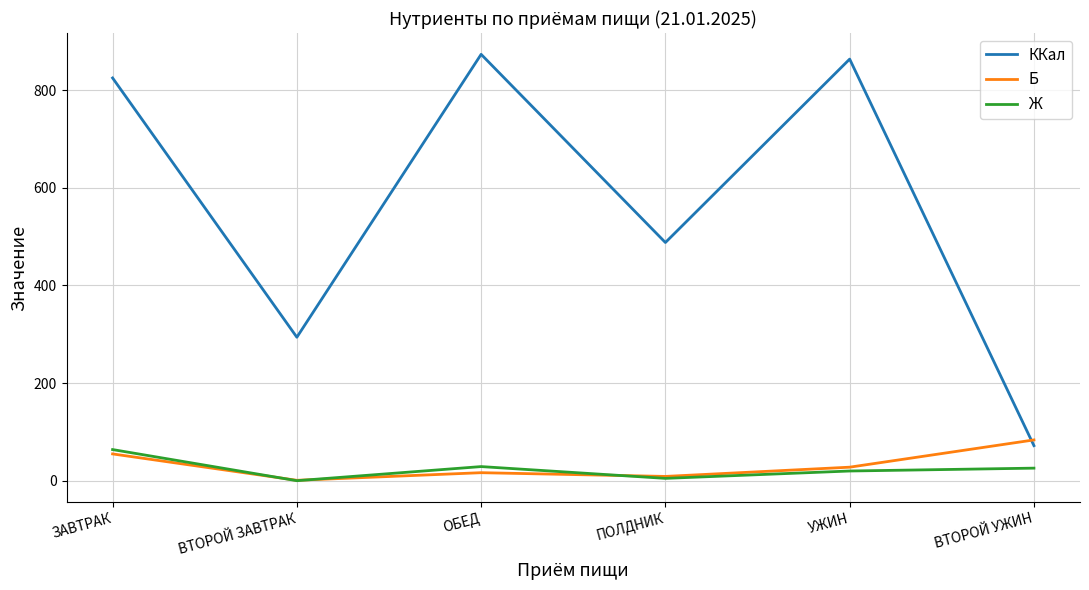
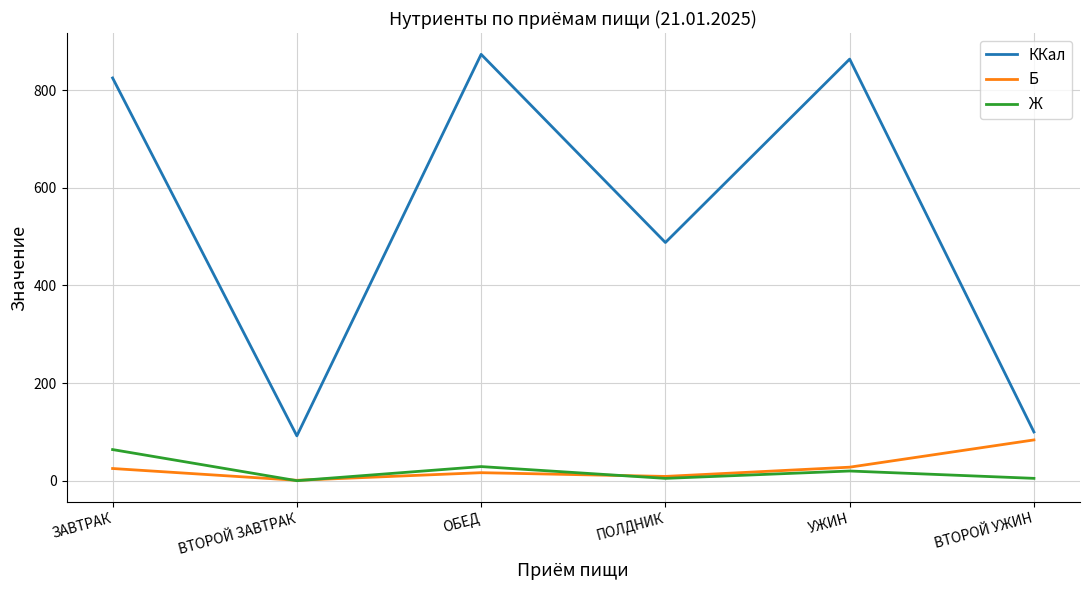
Б, ЗАВТРАК: 60 -> 30
ККал, ВТОРОЙ ЗАВТРАК: 290 -> 90
ККал, ВТОРОЙ УЖИН: 70 -> 100
Ж, ВТОРОЙ УЖИН: 30 -> 10
